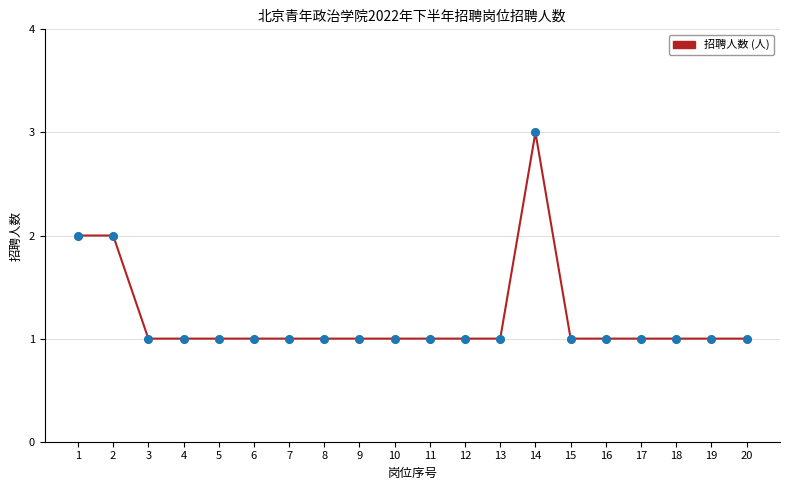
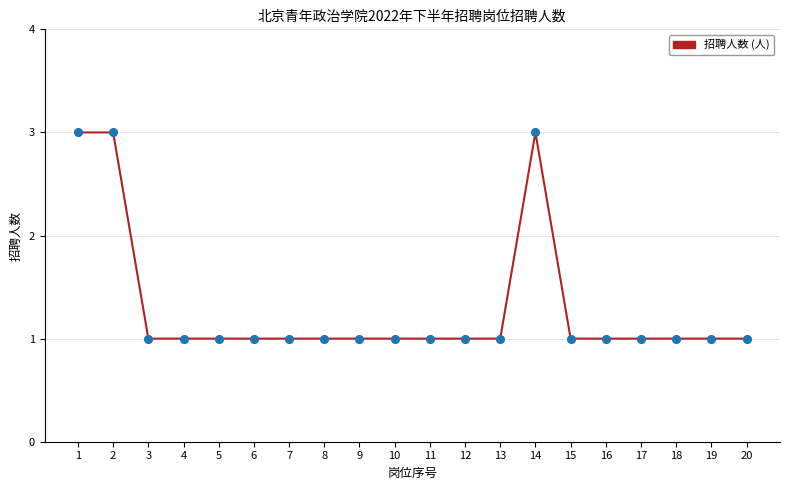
1: 2 -> 3
2: 2 -> 3
